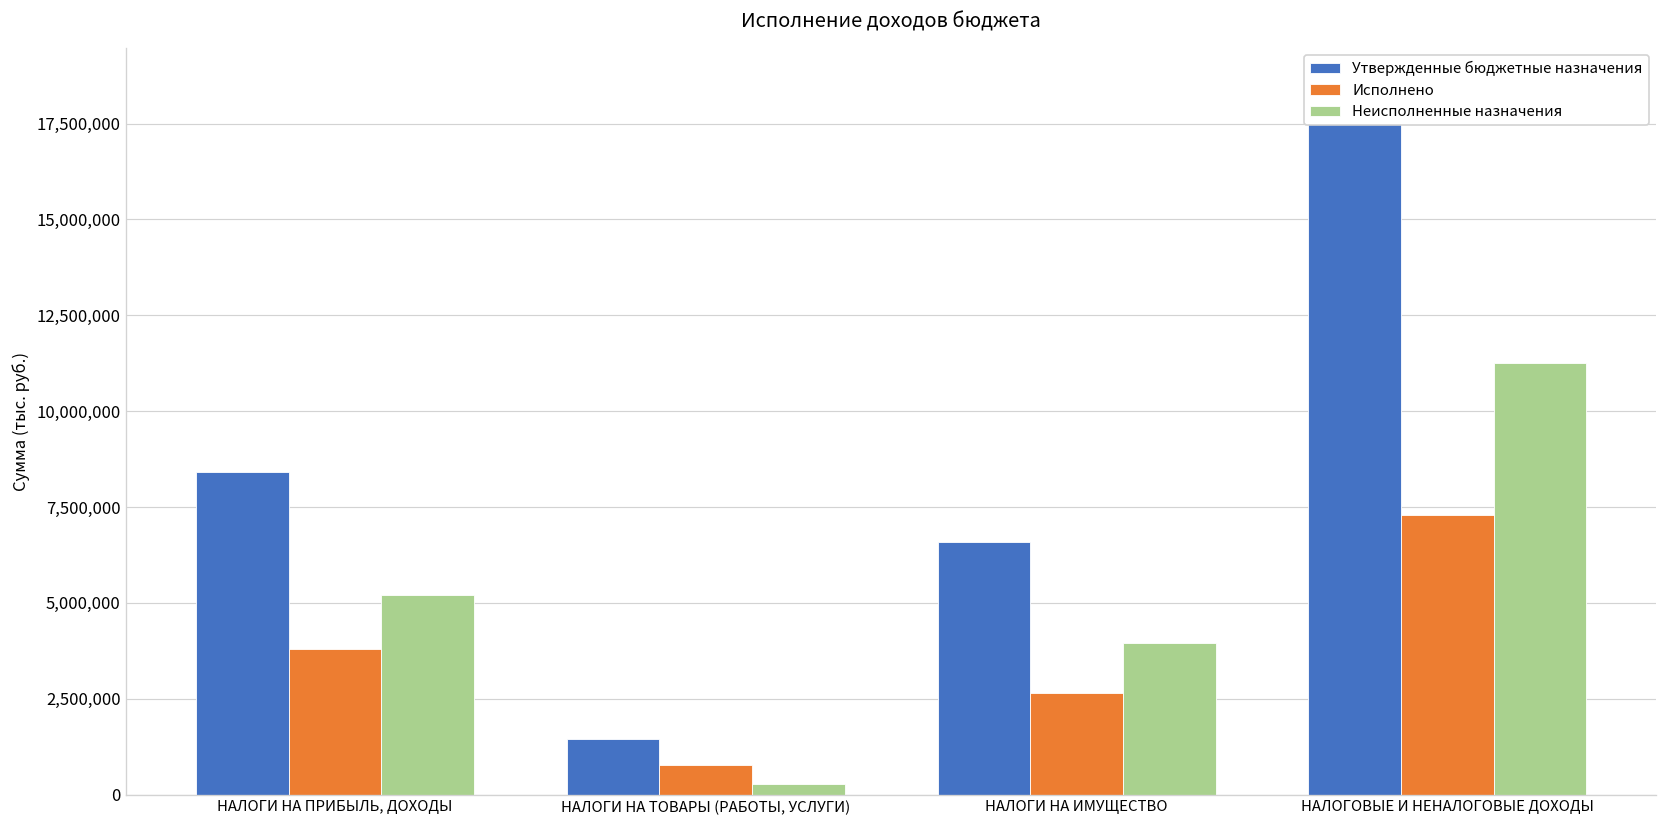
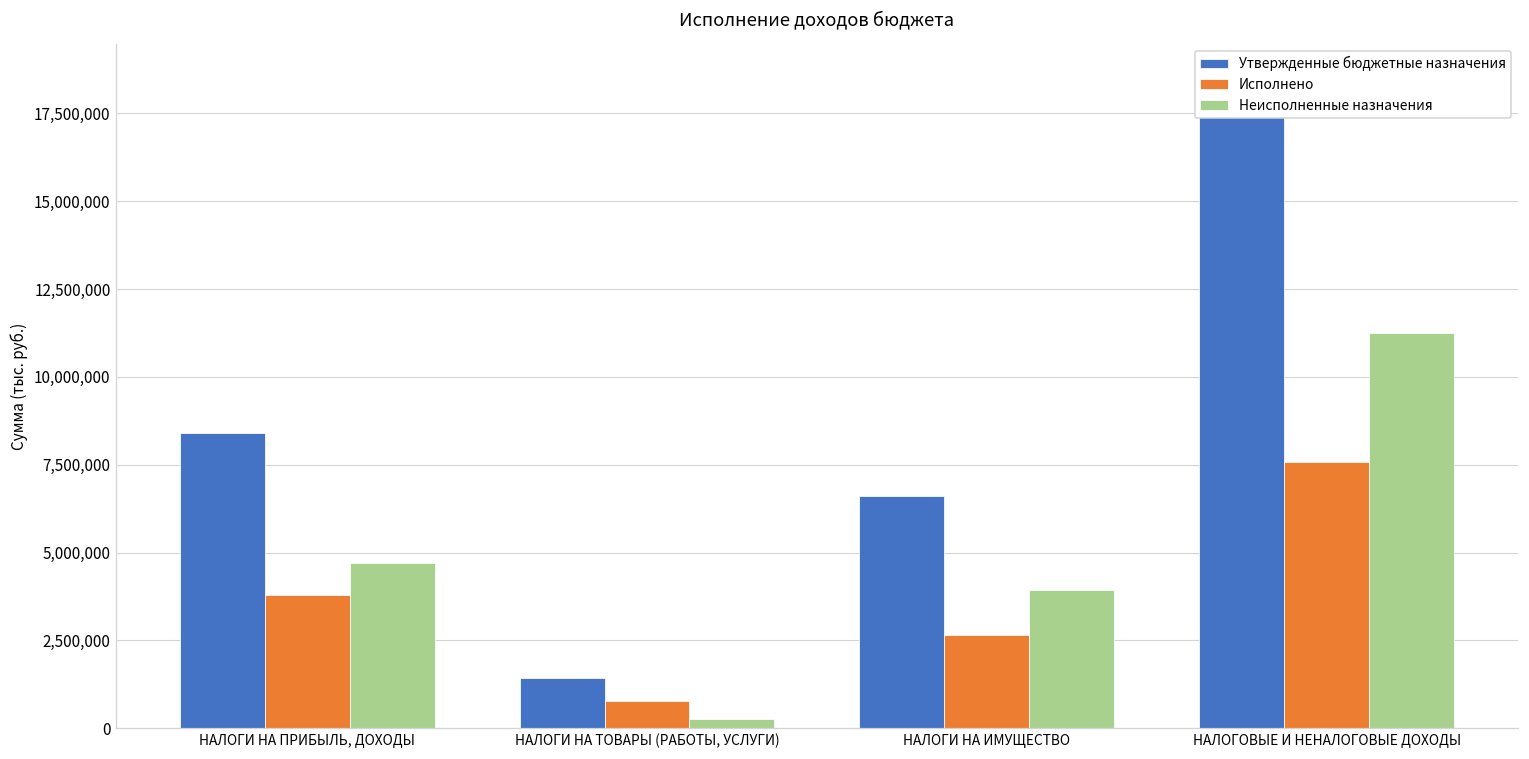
Неисполненные назначения, НАЛОГИ НА ПРИБЫЛЬ, ДОХОДЫ: 5,200,000 -> 4,700,000
Исполнено, НАЛОГОВЫЕ И НЕНАЛОГОВЫЕ ДОХОДЫ: 7,300,000 -> 7,600,000
